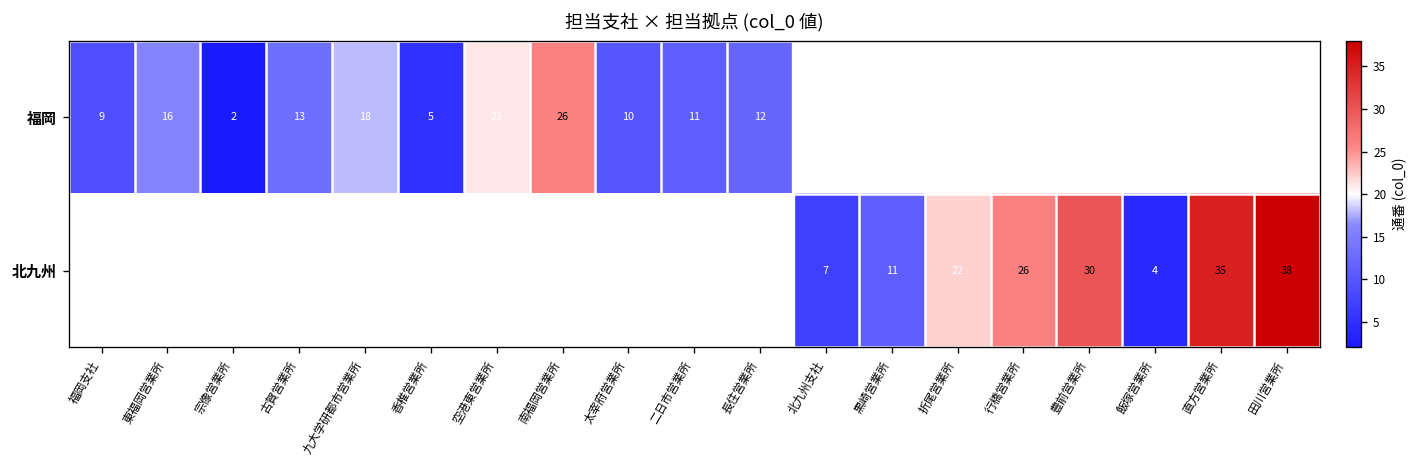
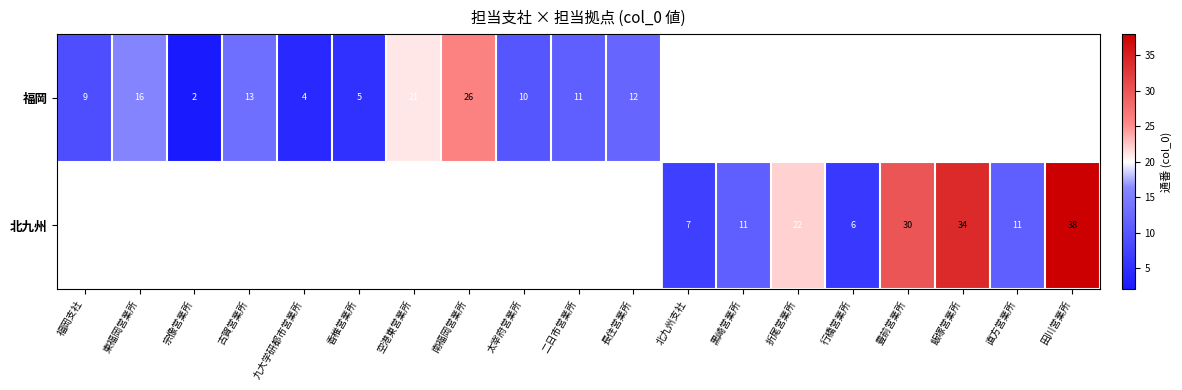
福岡, 九大学研都市営業所: 18 -> 4
北九州, 行橋営業所: 26 -> 6
北九州, 飯塚営業所: 4 -> 34
北九州, 直方営業所: 35 -> 11
